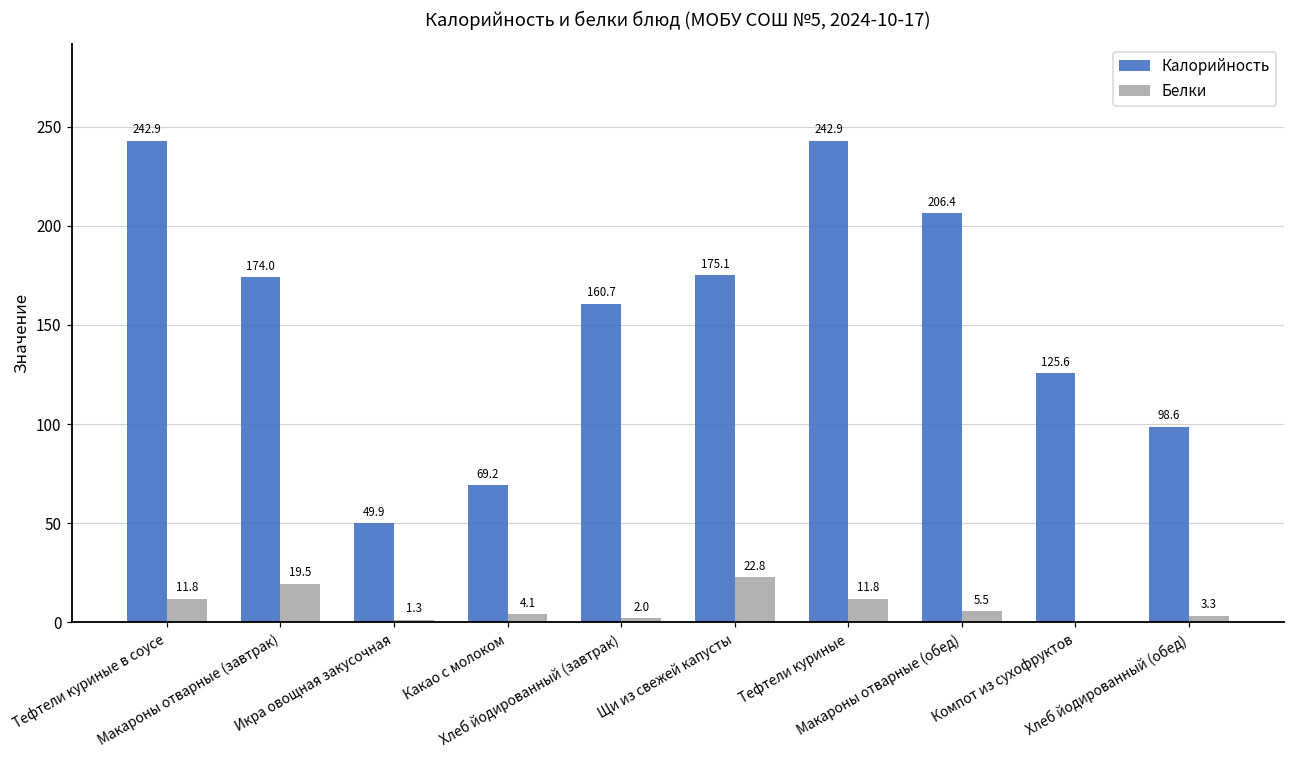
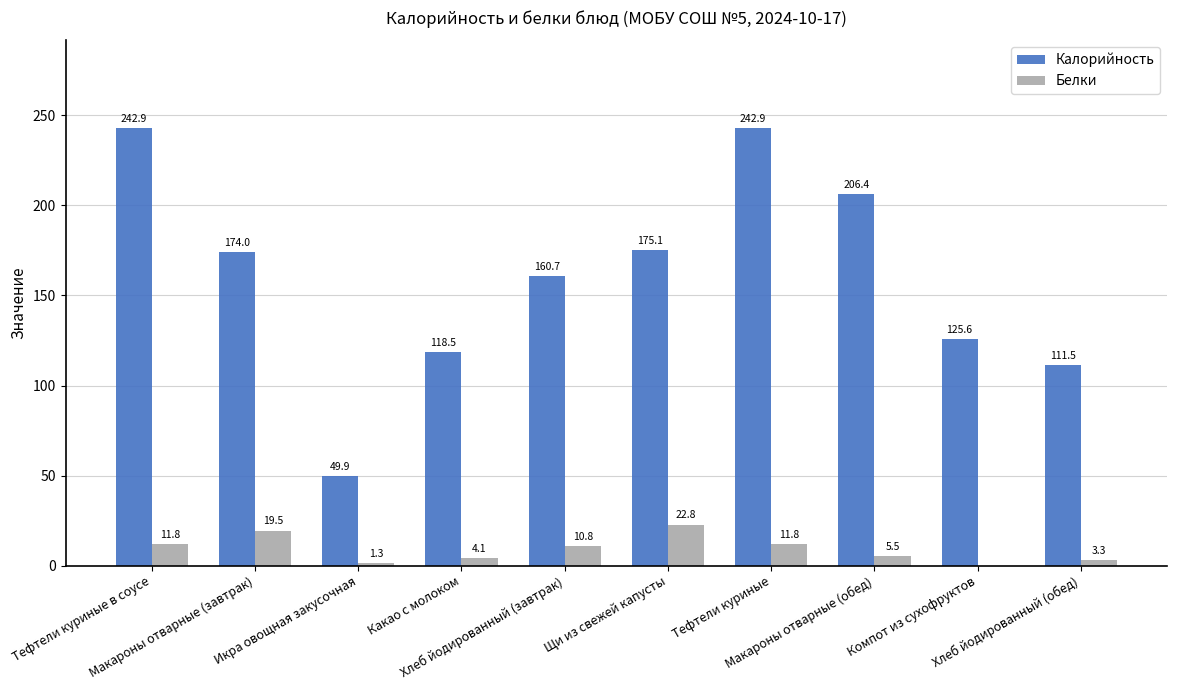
Калорийность, Какао с молоком: 69.2 -> 118.5
Белки, Хлеб йодированный (завтрак): 2.0 -> 10.8
Калорийность, Хлеб йодированный (обед): 98.6 -> 111.5
